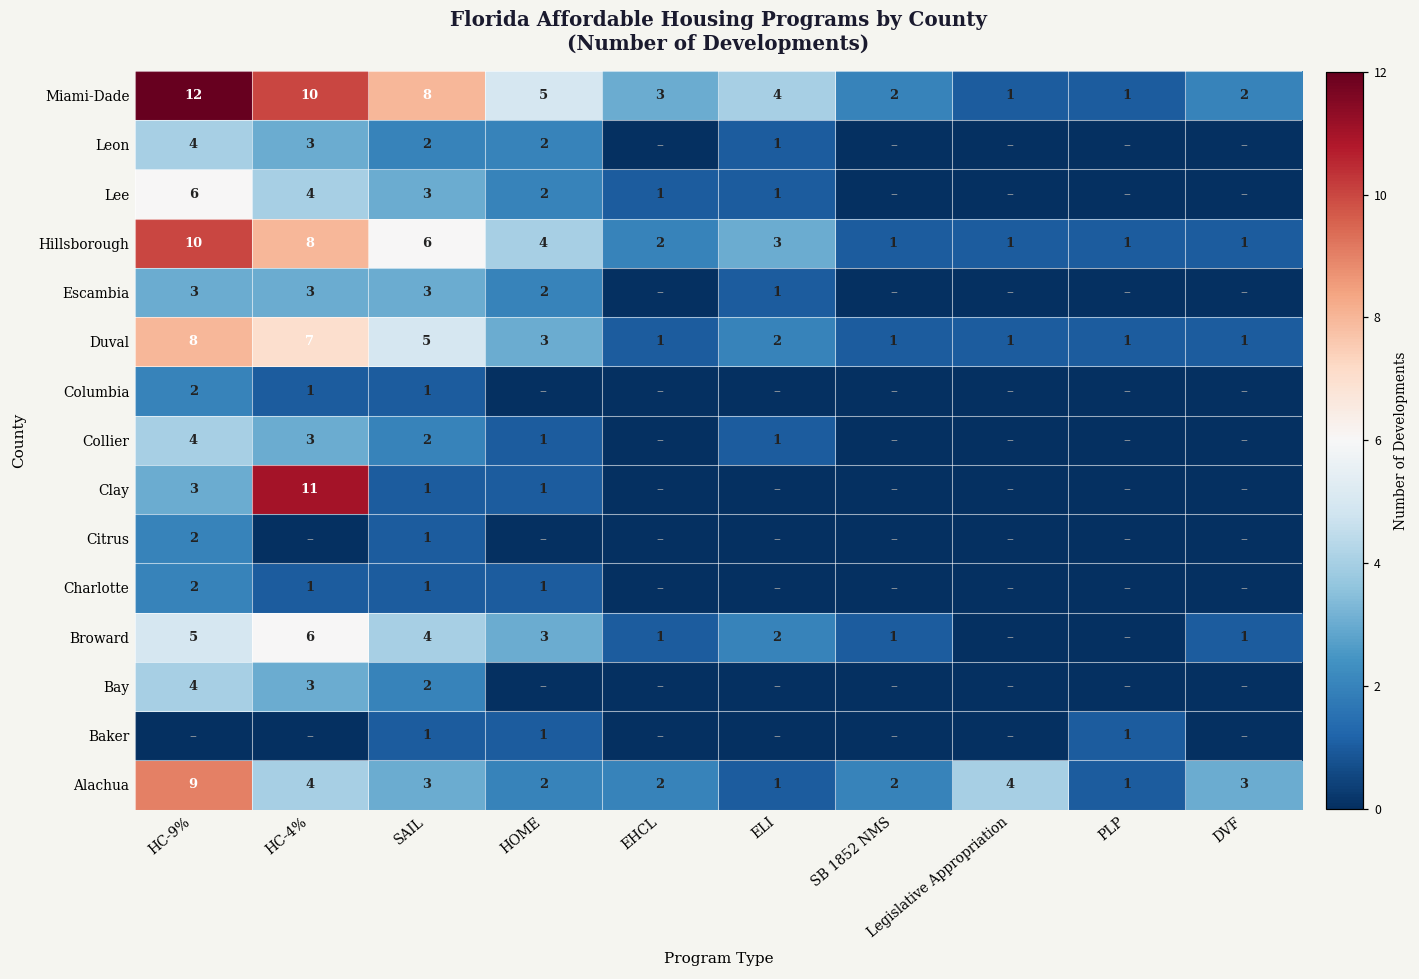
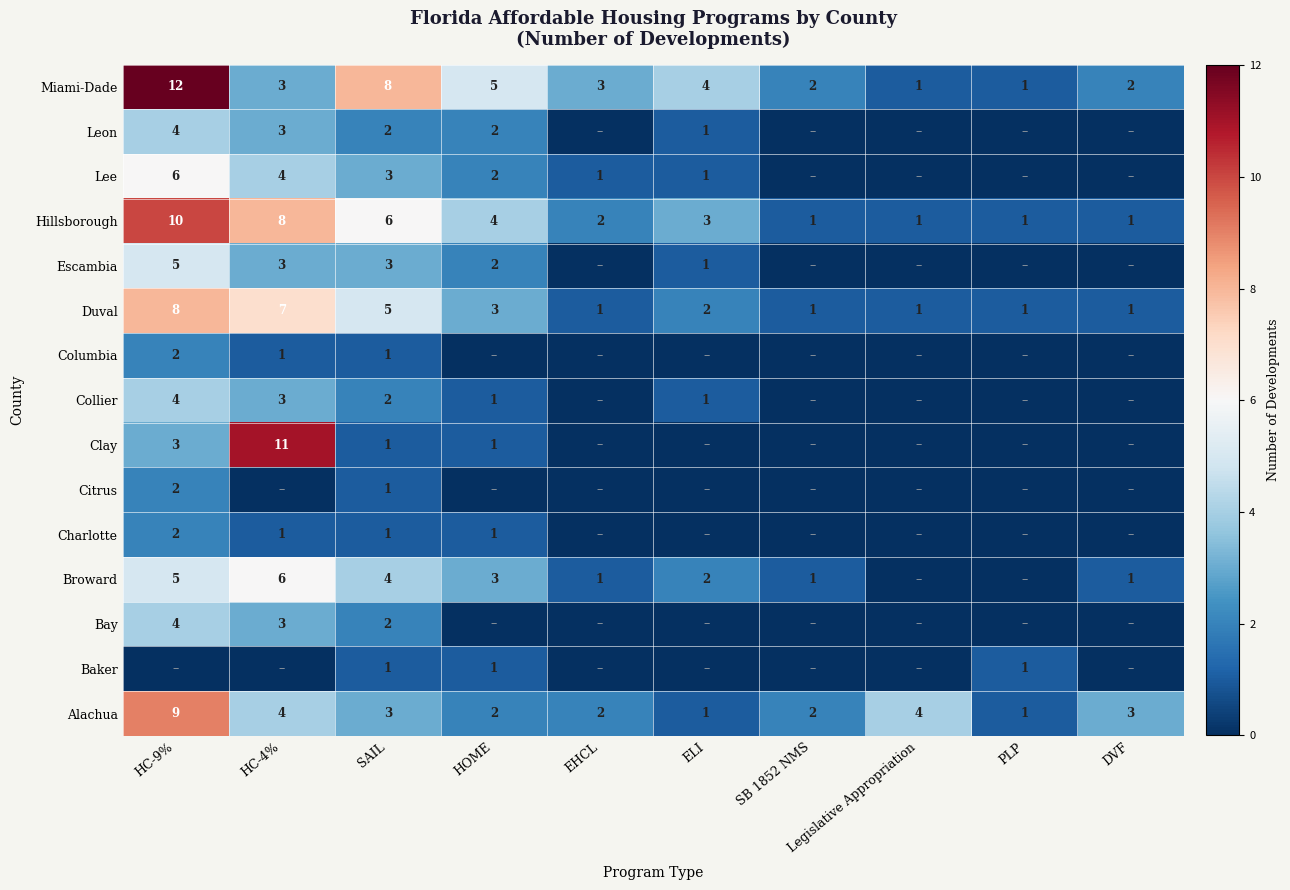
Miami-Dade, HC-4%: 10 -> 3
Escambia, HC-9%: 3 -> 5
